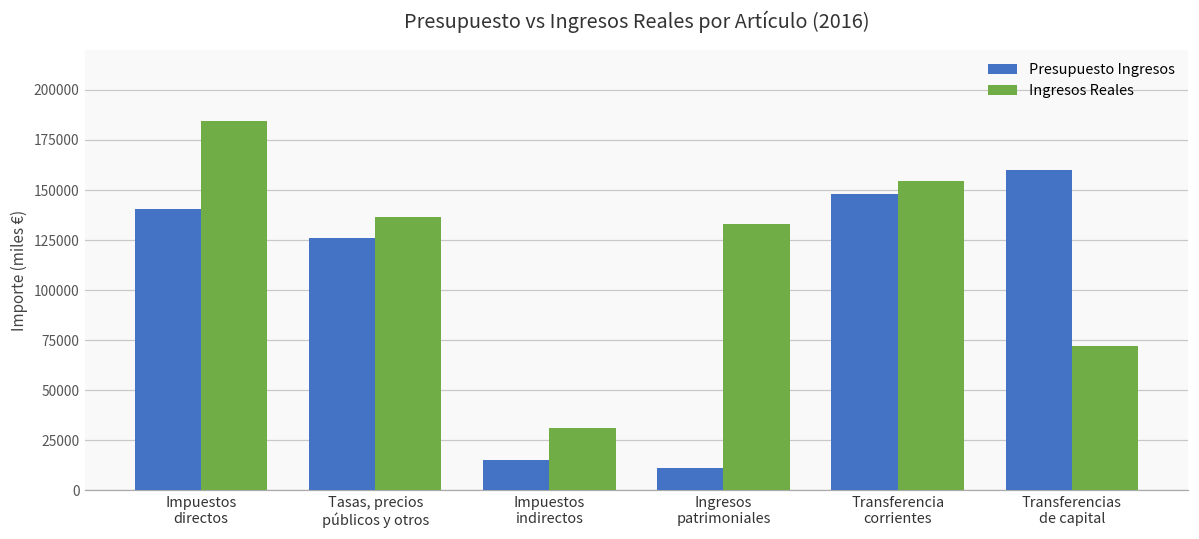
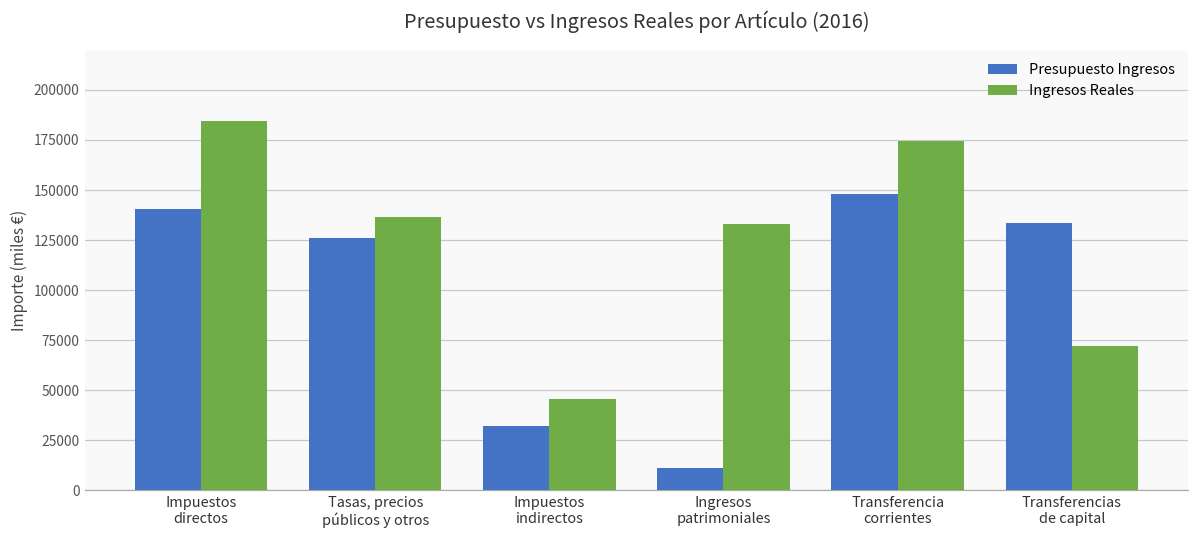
Presupuesto Ingresos, Impuestos indirectos: 15000 -> 32000
Ingresos Reales, Impuestos indirectos: 31000 -> 46000
Ingresos Reales, Transferencia corrientes: 155000 -> 174000
Presupuesto Ingresos, Transferencias de capital: 160000 -> 134000
